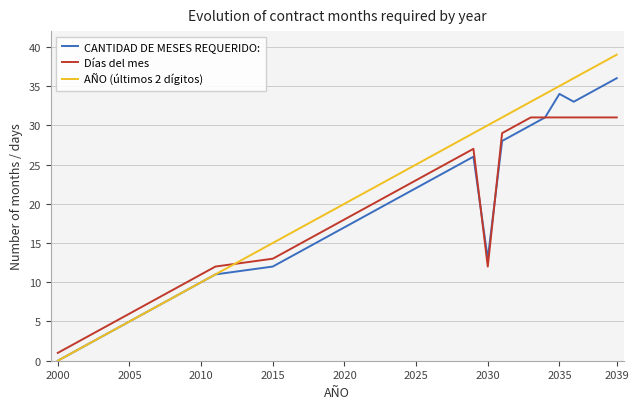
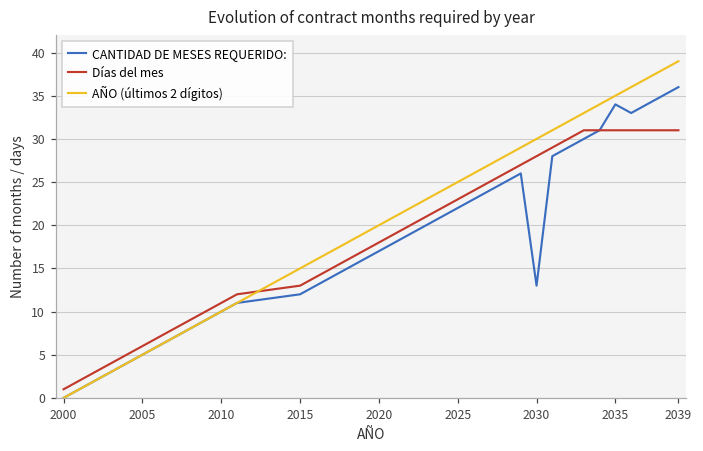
Días del mes, 2030: 12 -> 28
